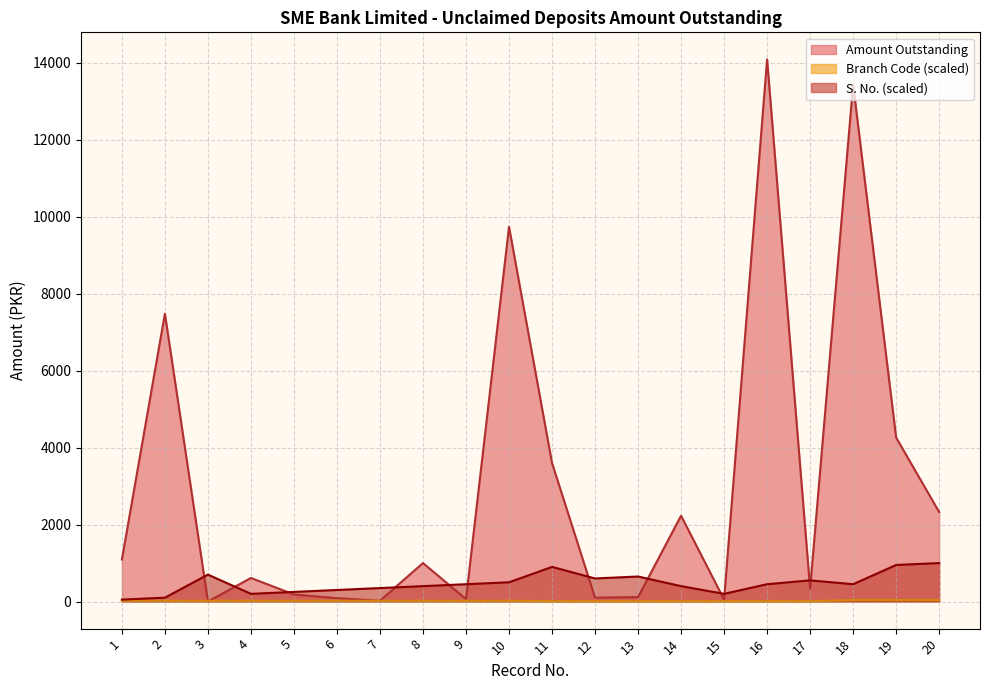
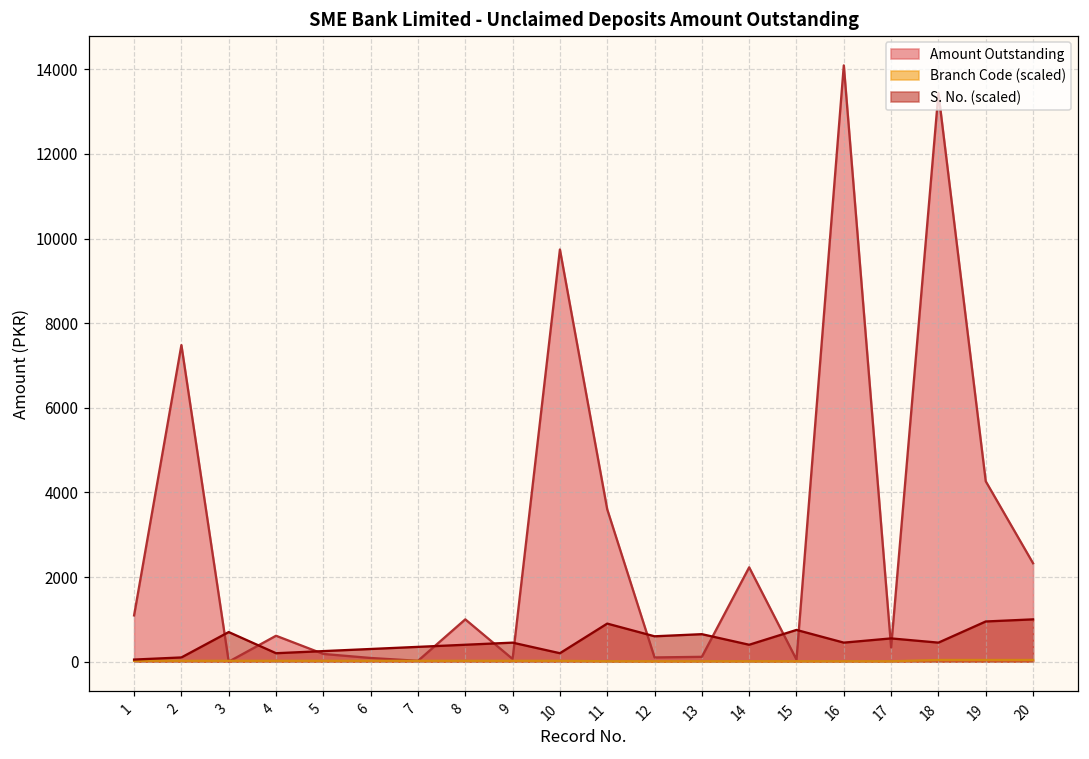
S. No. (scaled), 10: 500 -> 200
S. No. (scaled), 15: 200 -> 800
